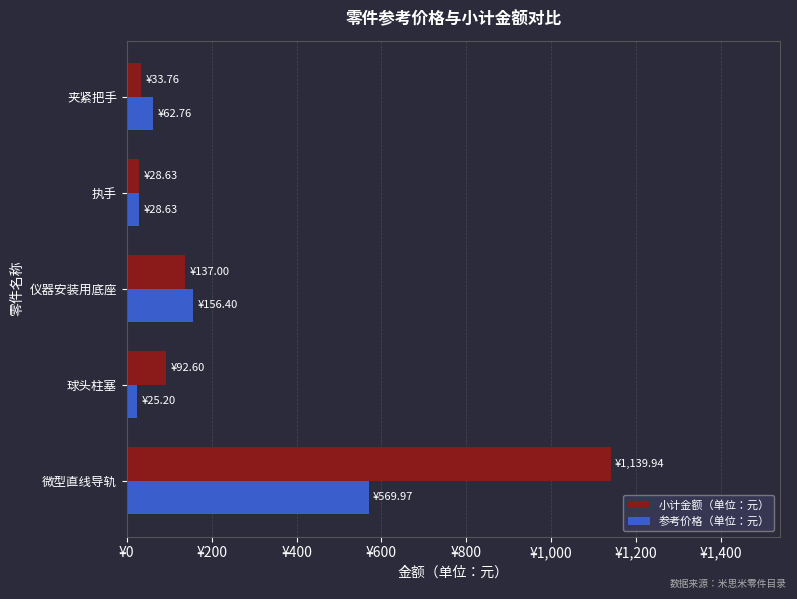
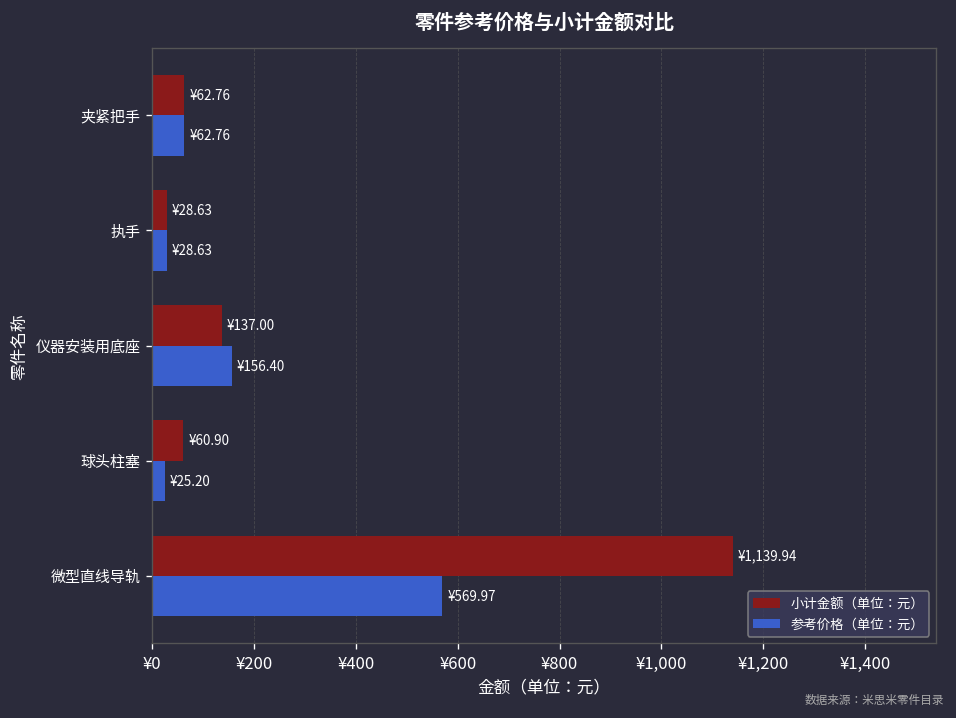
小计金额（单位：元）, 夹紧把手: ¥33.76 -> ¥62.76
小计金额（单位：元）, 球头柱塞: ¥92.60 -> ¥60.90
